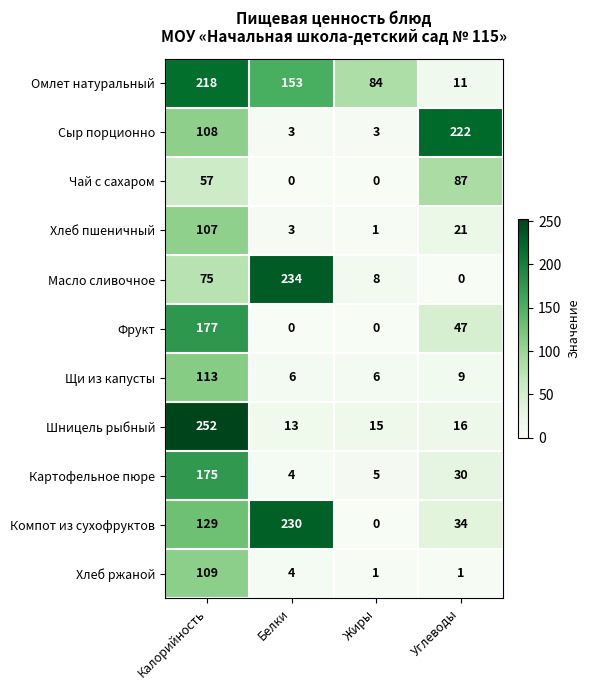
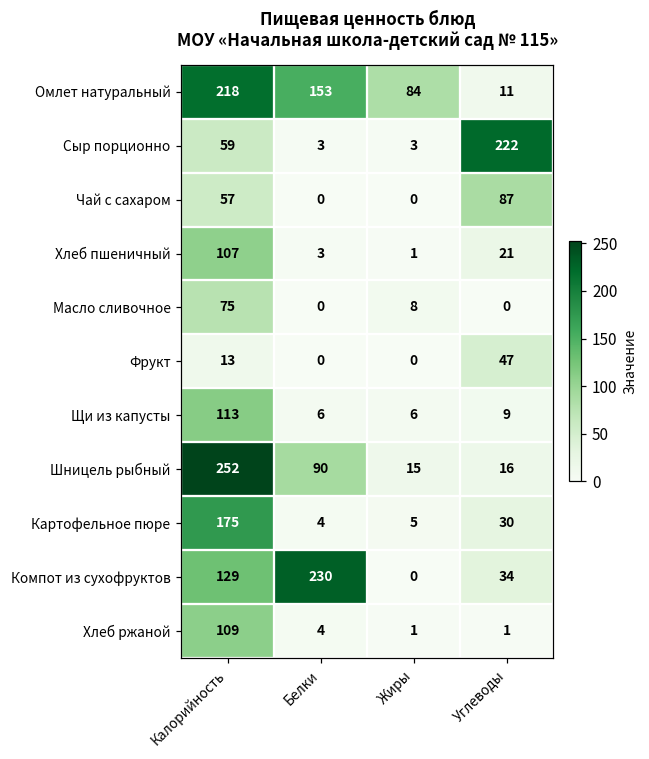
Сыр порционно, Калорийность: 108 -> 59
Масло сливочное, Белки: 234 -> 0
Фрукт, Калорийность: 177 -> 13
Шницель рыбный, Белки: 13 -> 90
